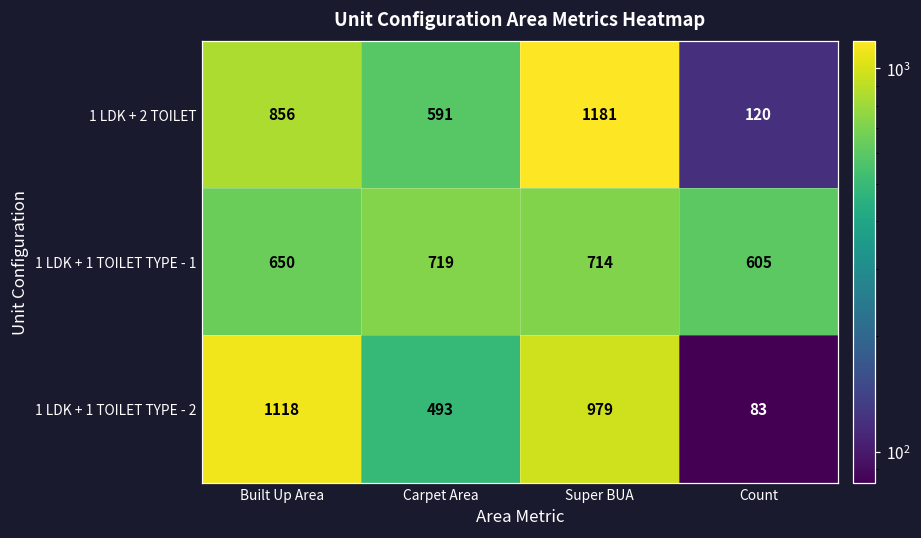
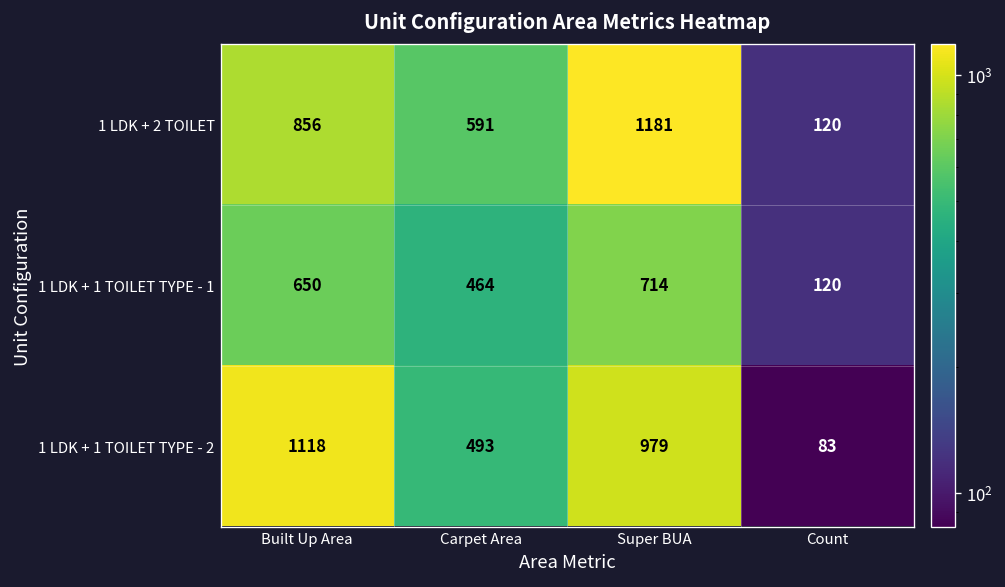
1 LDK + 1 TOILET TYPE - 1, Carpet Area: 719 -> 464
1 LDK + 1 TOILET TYPE - 1, Count: 605 -> 120
